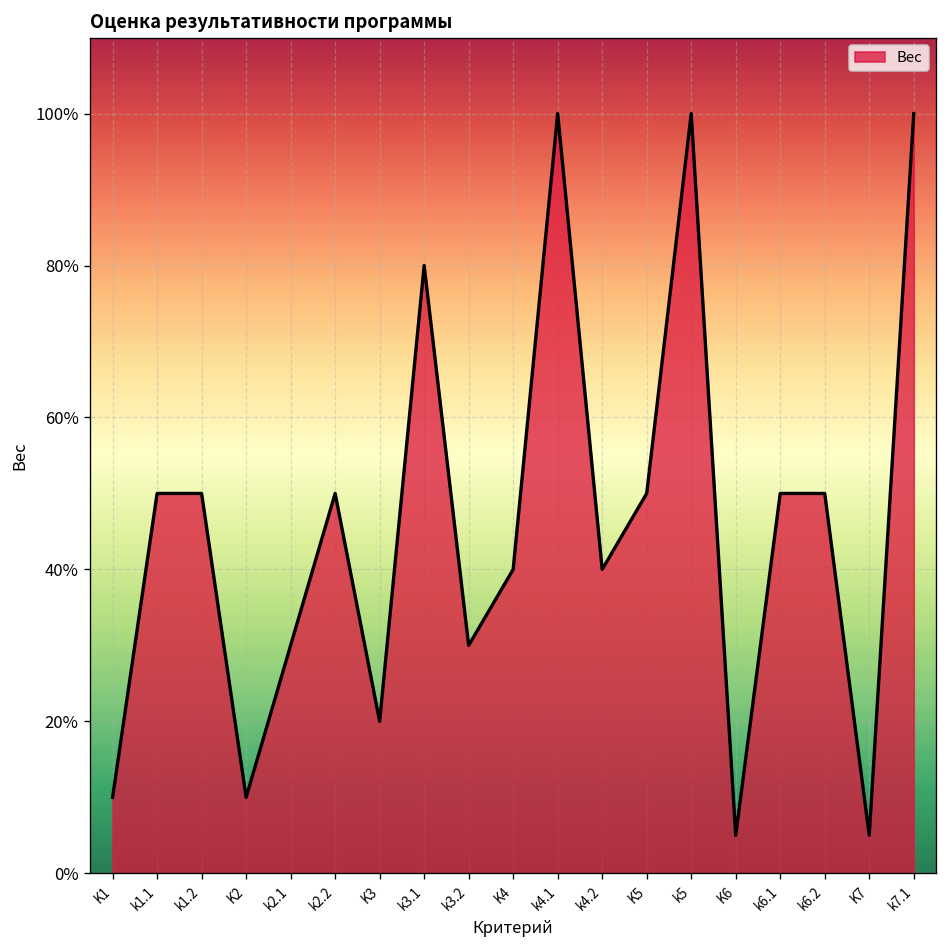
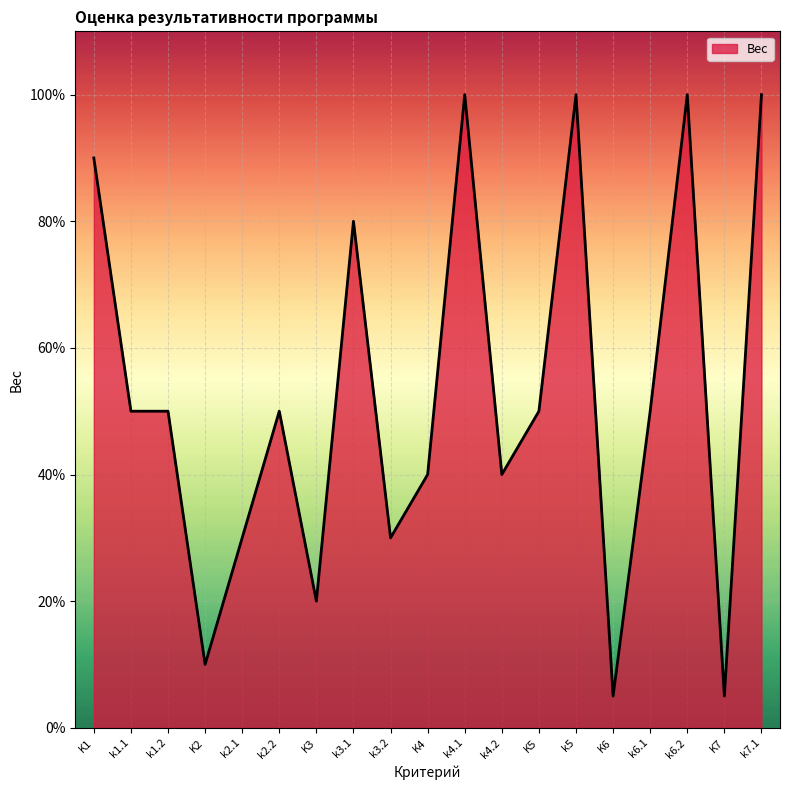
K1: 10% -> 90%
k6.2: 50% -> 100%
